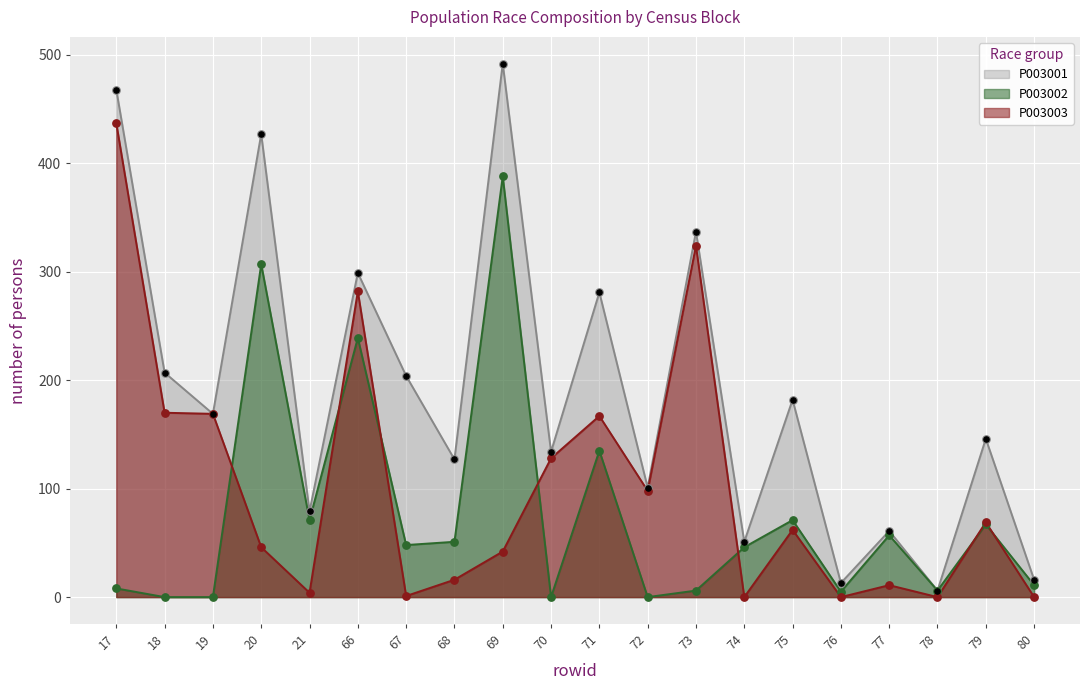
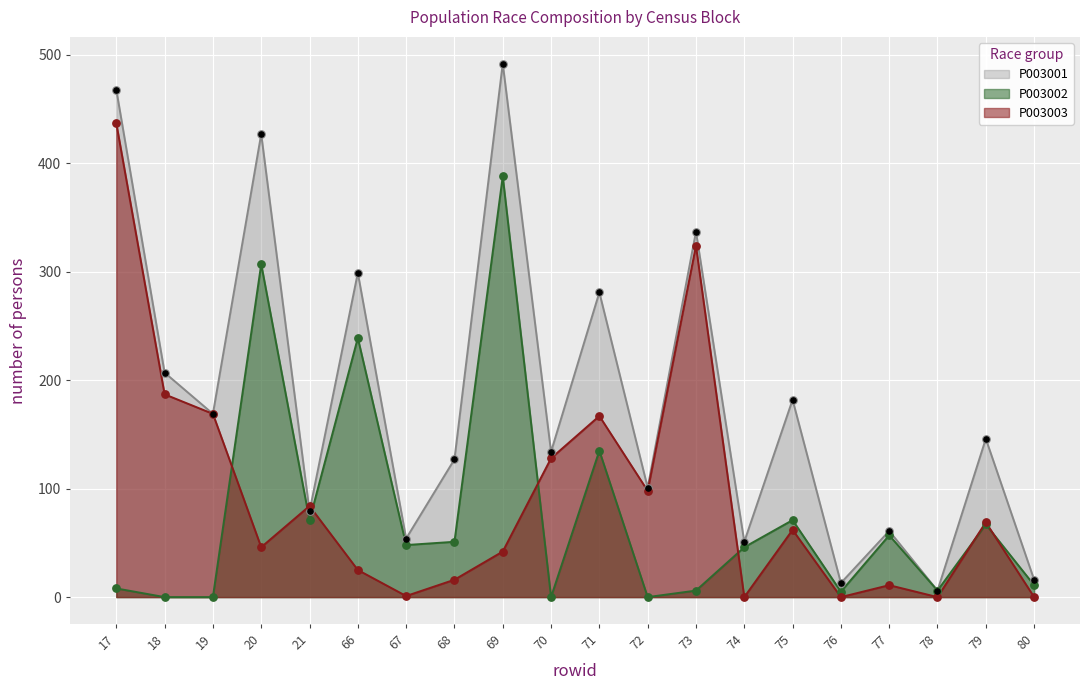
P003003, 18: 170 -> 187
P003003, 21: 4 -> 84
P003003, 66: 282 -> 25
P003001, 67: 204 -> 54
